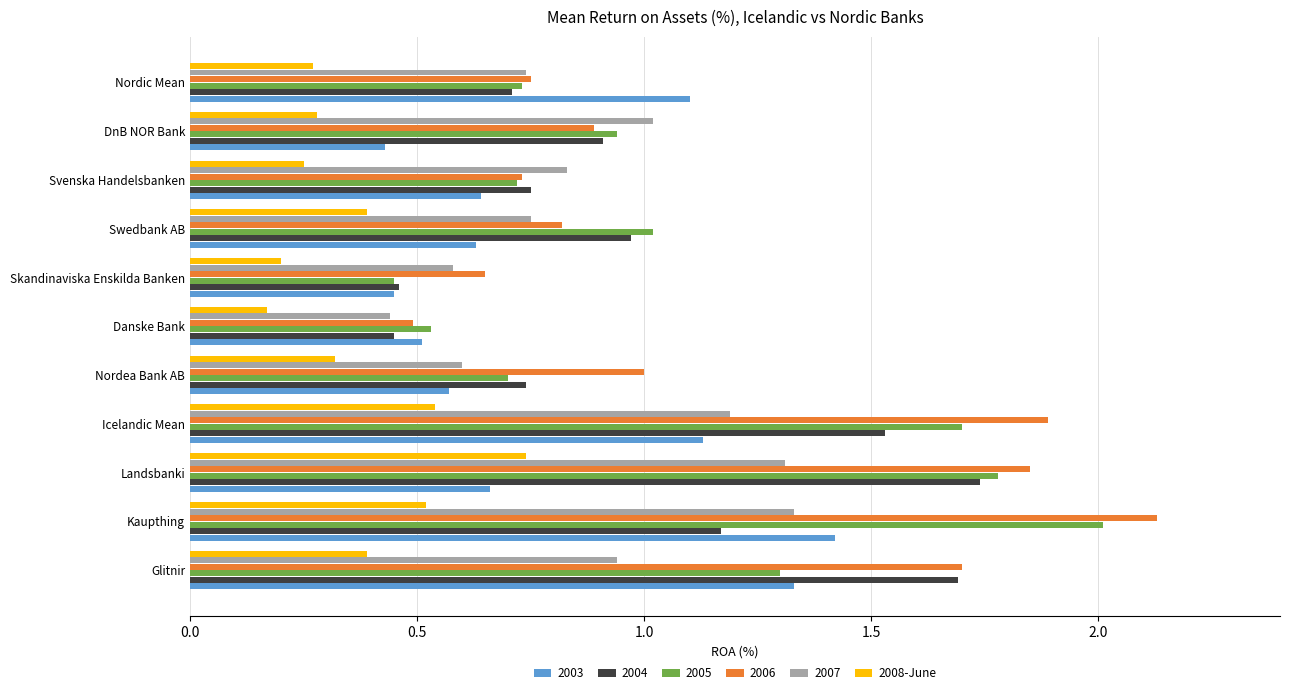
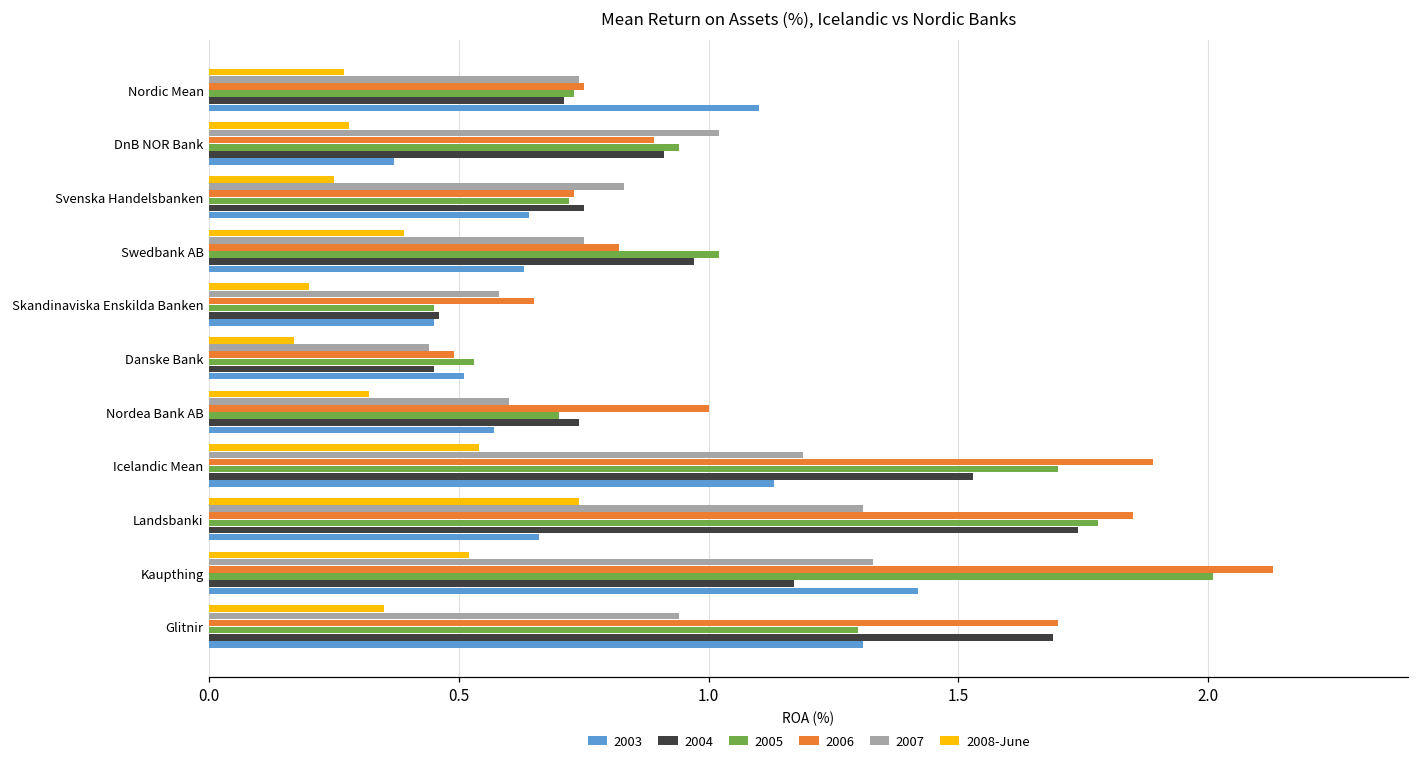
2003, DnB NOR Bank: 0.43 -> 0.37
2008-June, Glitnir: 0.39 -> 0.35
2003, Glitnir: 1.33 -> 1.31
